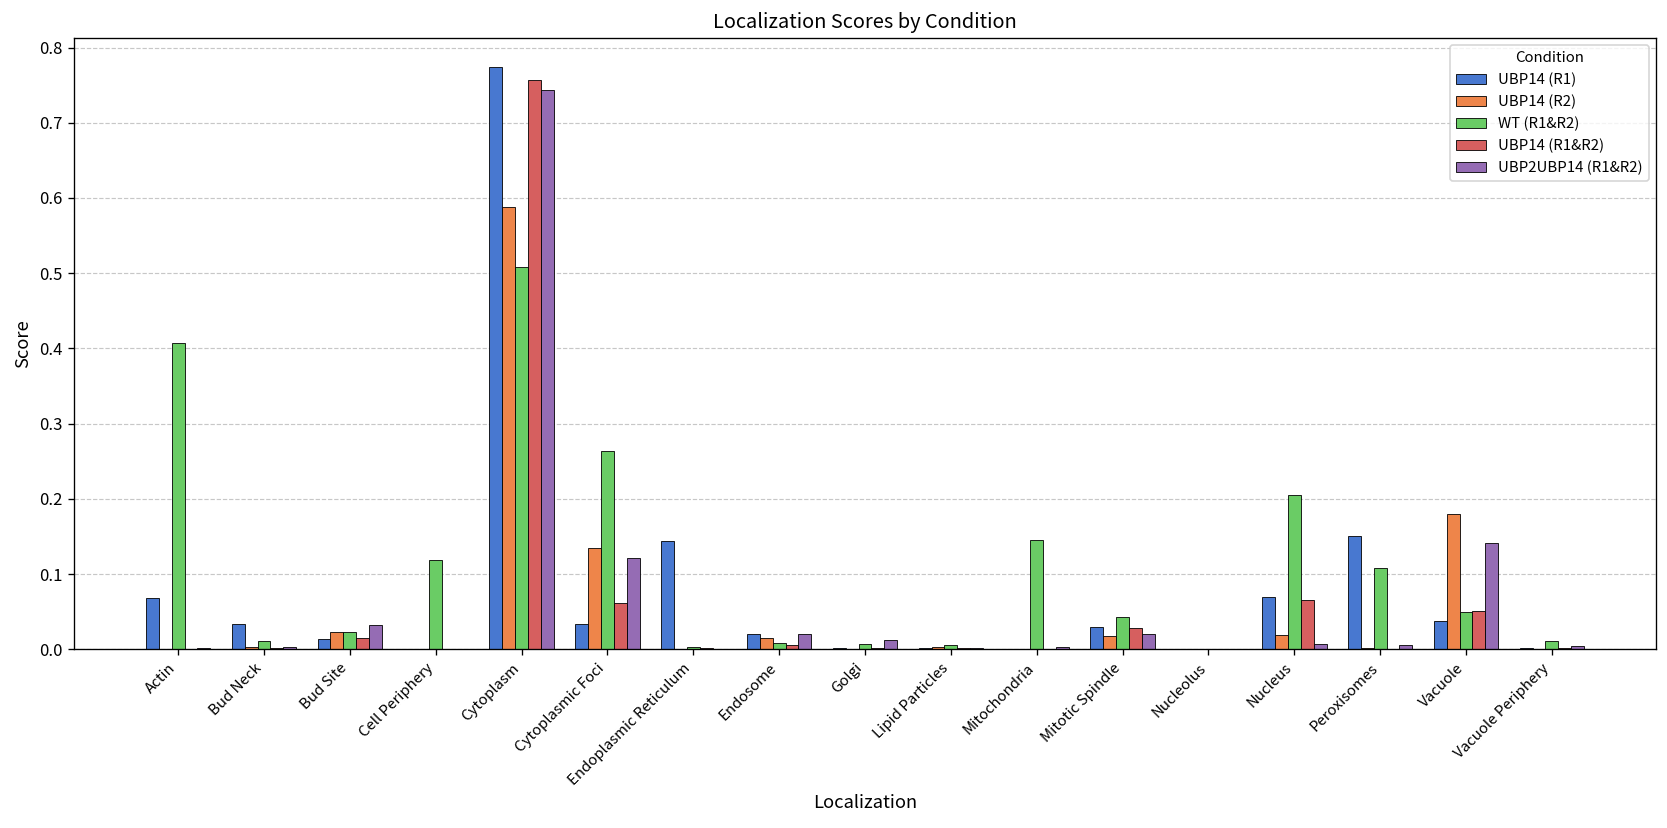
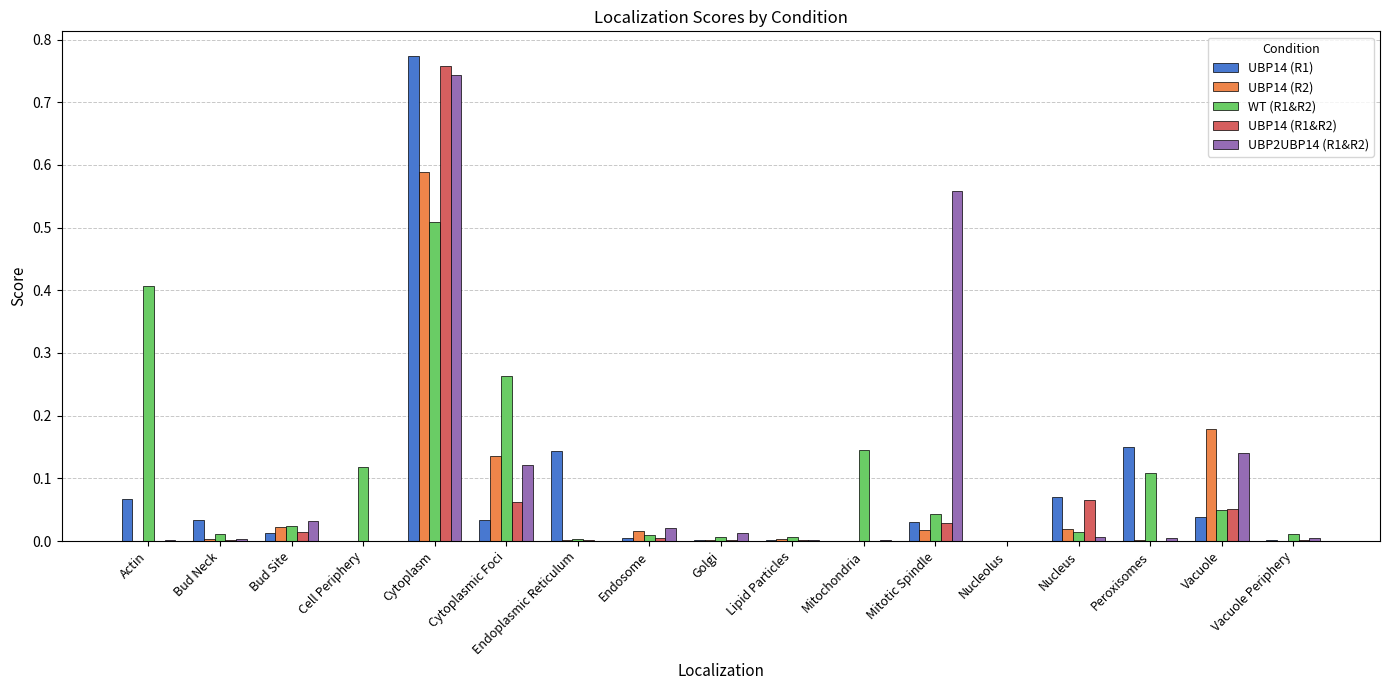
UBP14 (R1), Endosome: 0.02 -> 0.00
UBP2UBP14 (R1&R2), Mitotic Spindle: 0.02 -> 0.56
WT (R1&R2), Nucleus: 0.20 -> 0.01
